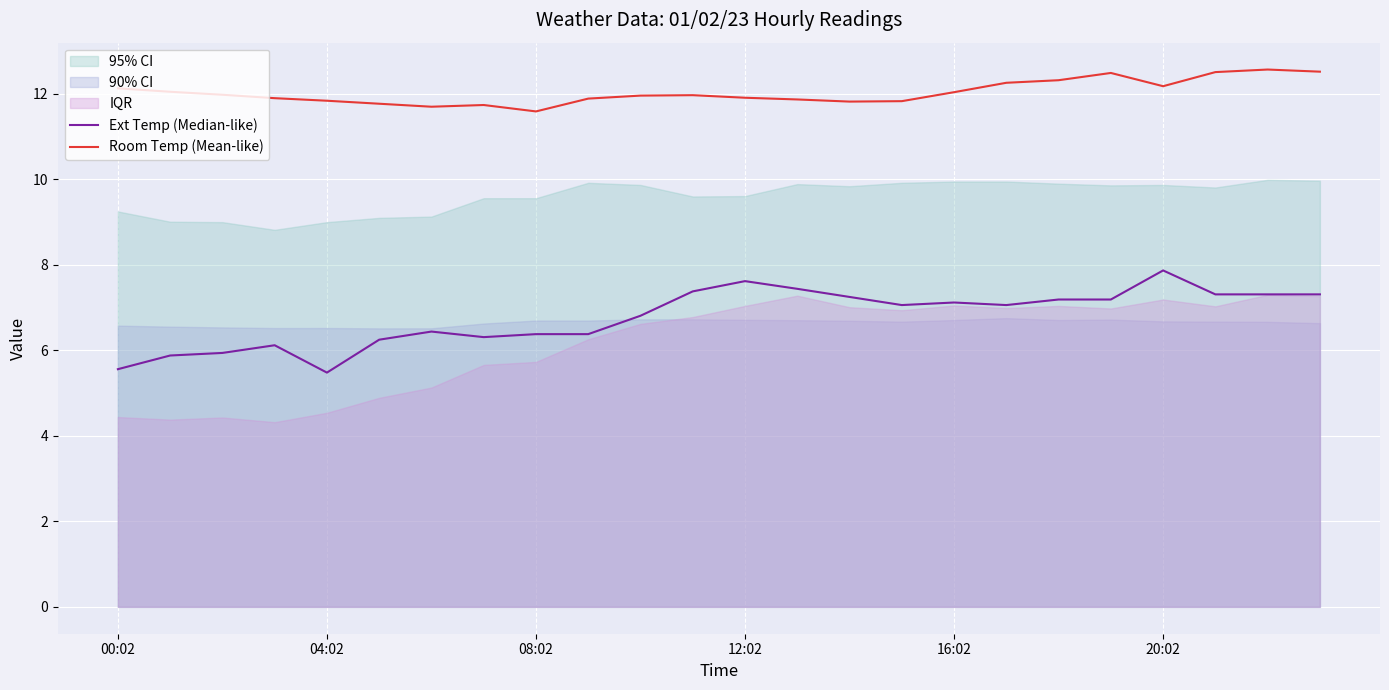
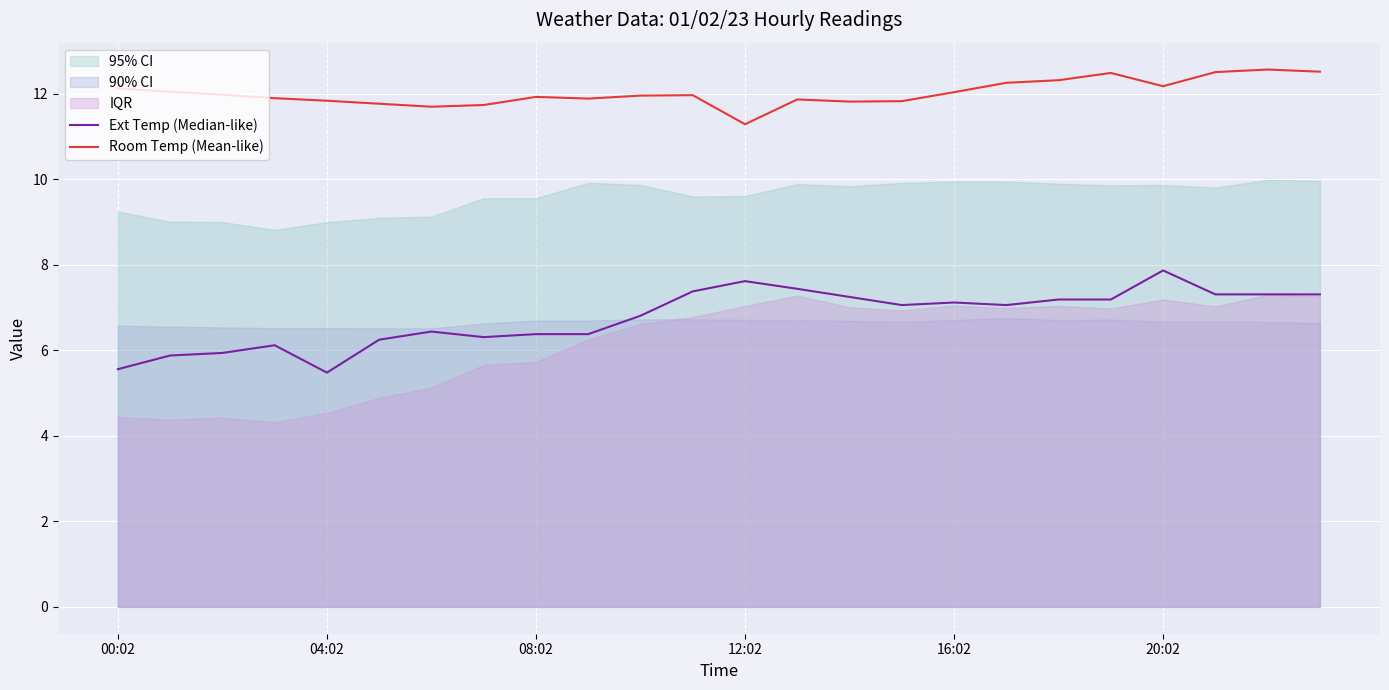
Room Temp (Mean-like), 08:02: 11.6 -> 11.9
Room Temp (Mean-like), 12:02: 11.9 -> 11.3
